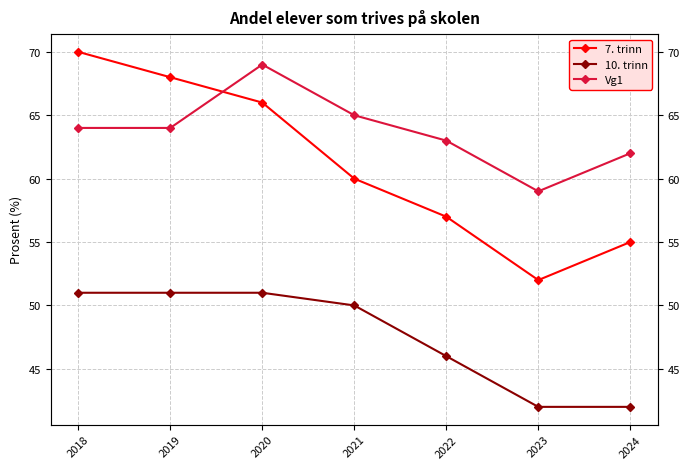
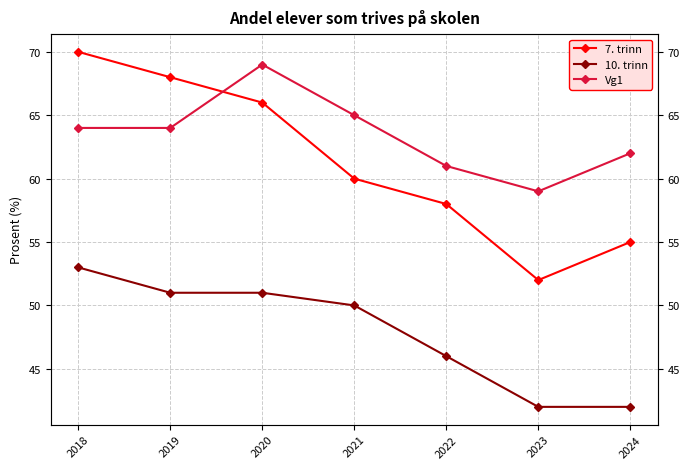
10. trinn, 2018: 51 -> 53
7. trinn, 2022: 57 -> 58
Vg1, 2022: 63 -> 61
